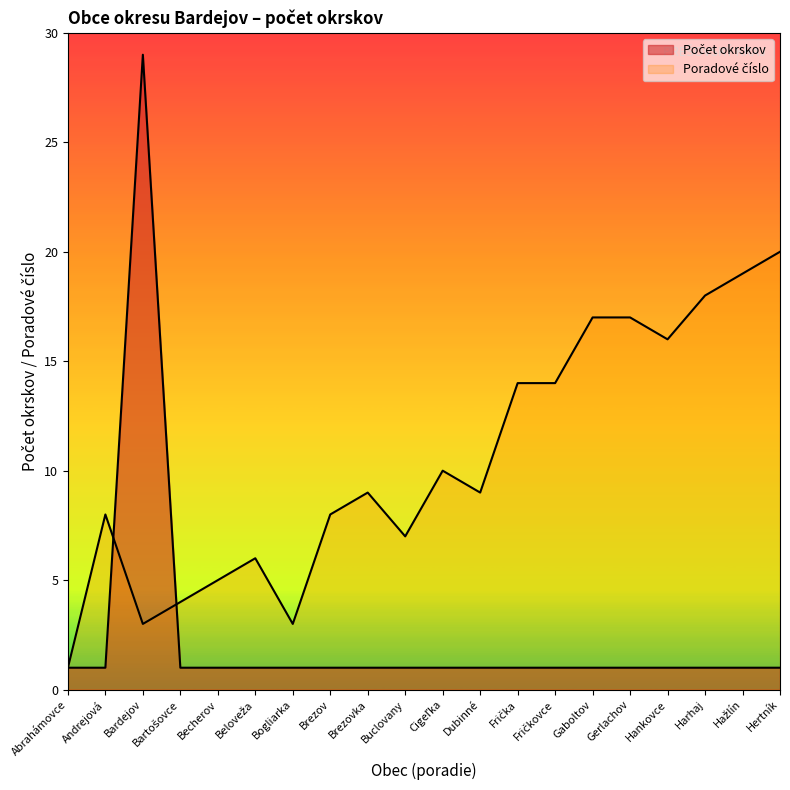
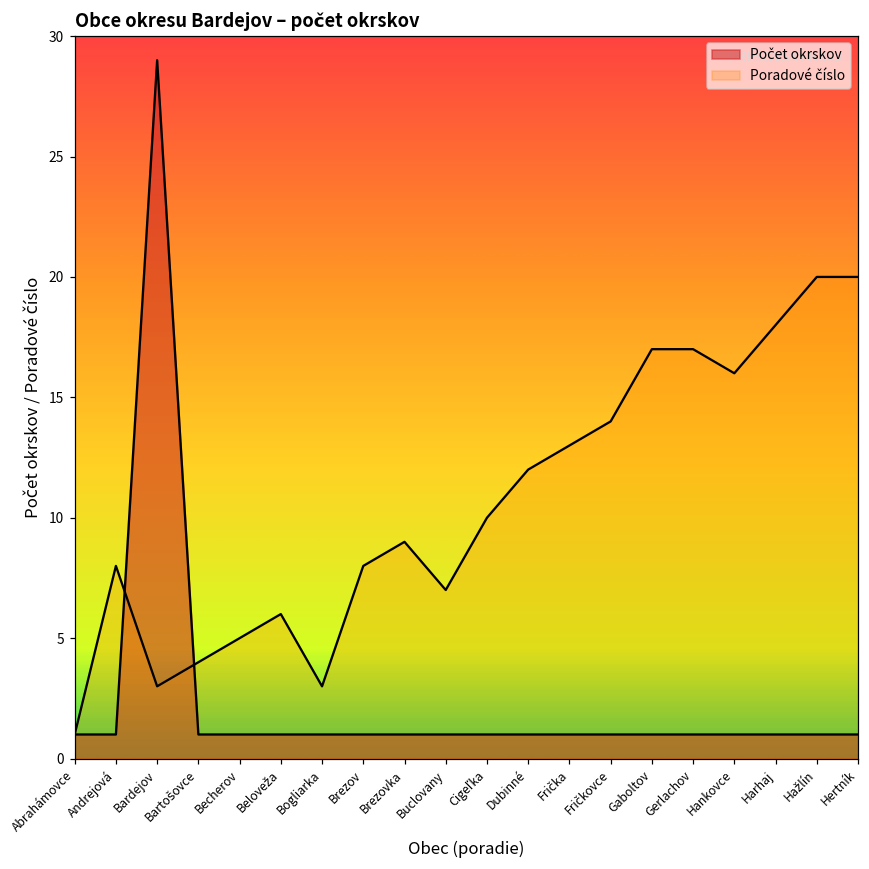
Poradové číslo, Dubinné: 9 -> 12
Poradové číslo, Frička: 14 -> 13
Poradové číslo, Hažlín: 19 -> 20
